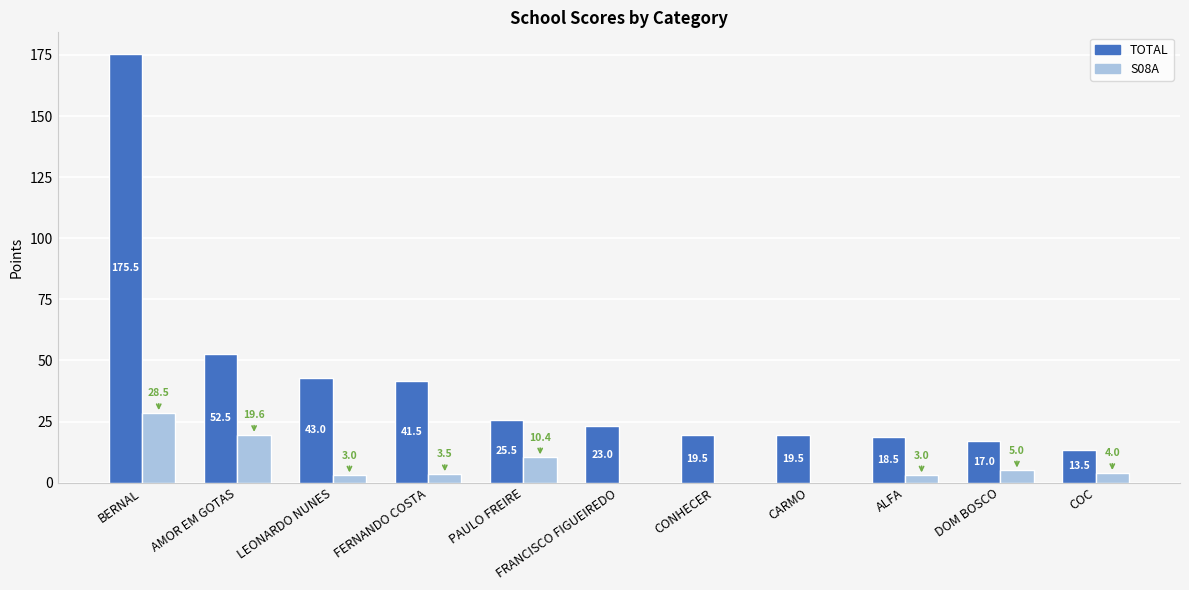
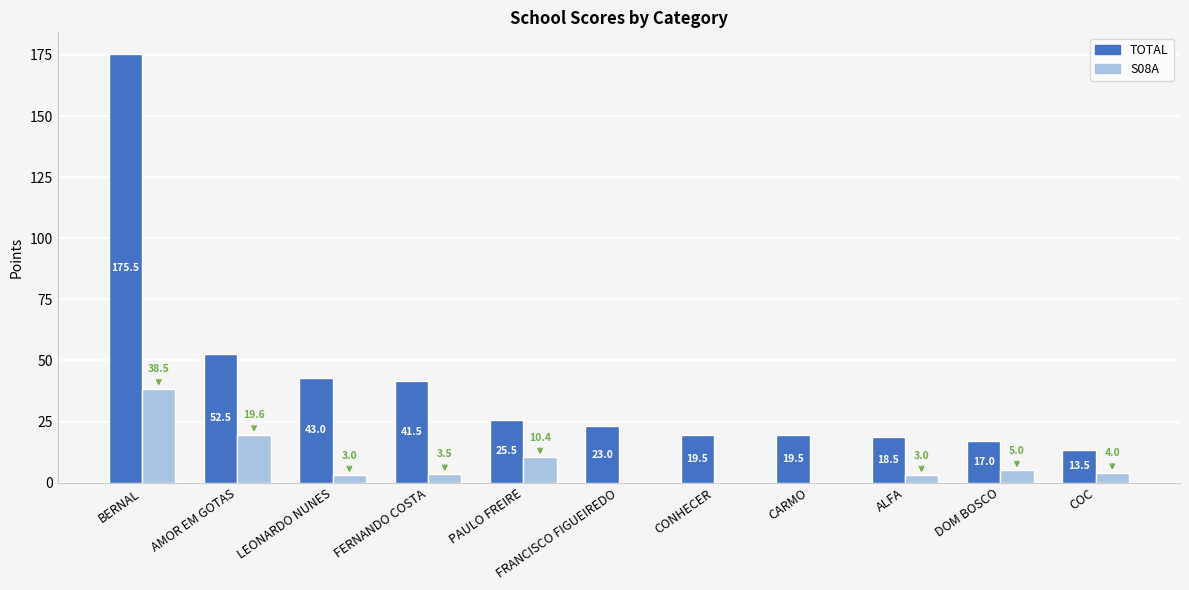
S08A, BERNAL: 28.5 -> 38.5
